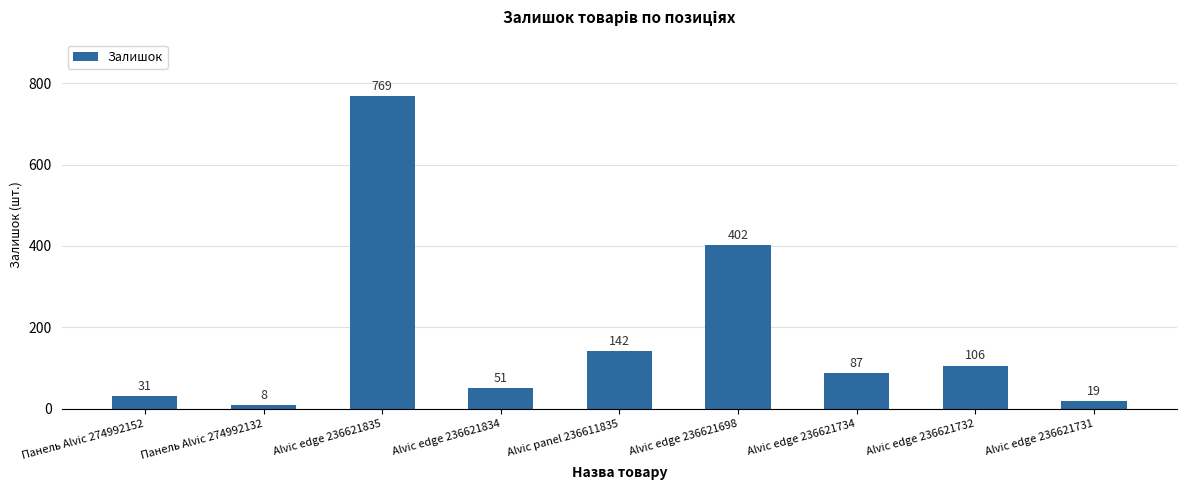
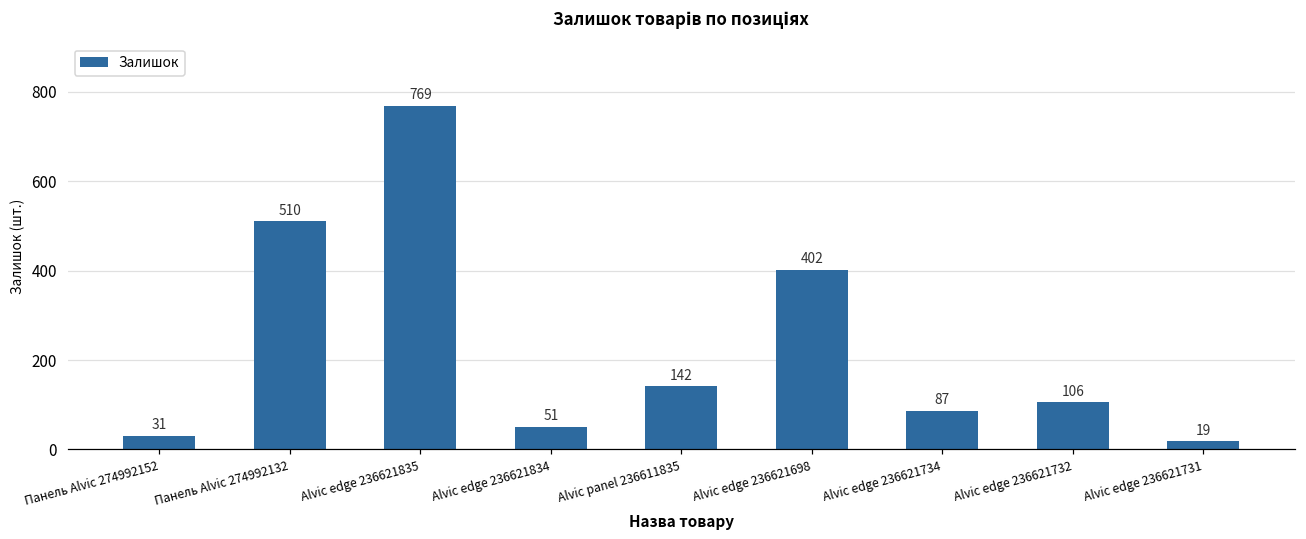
Панель Alvic 274992132: 8 -> 510
